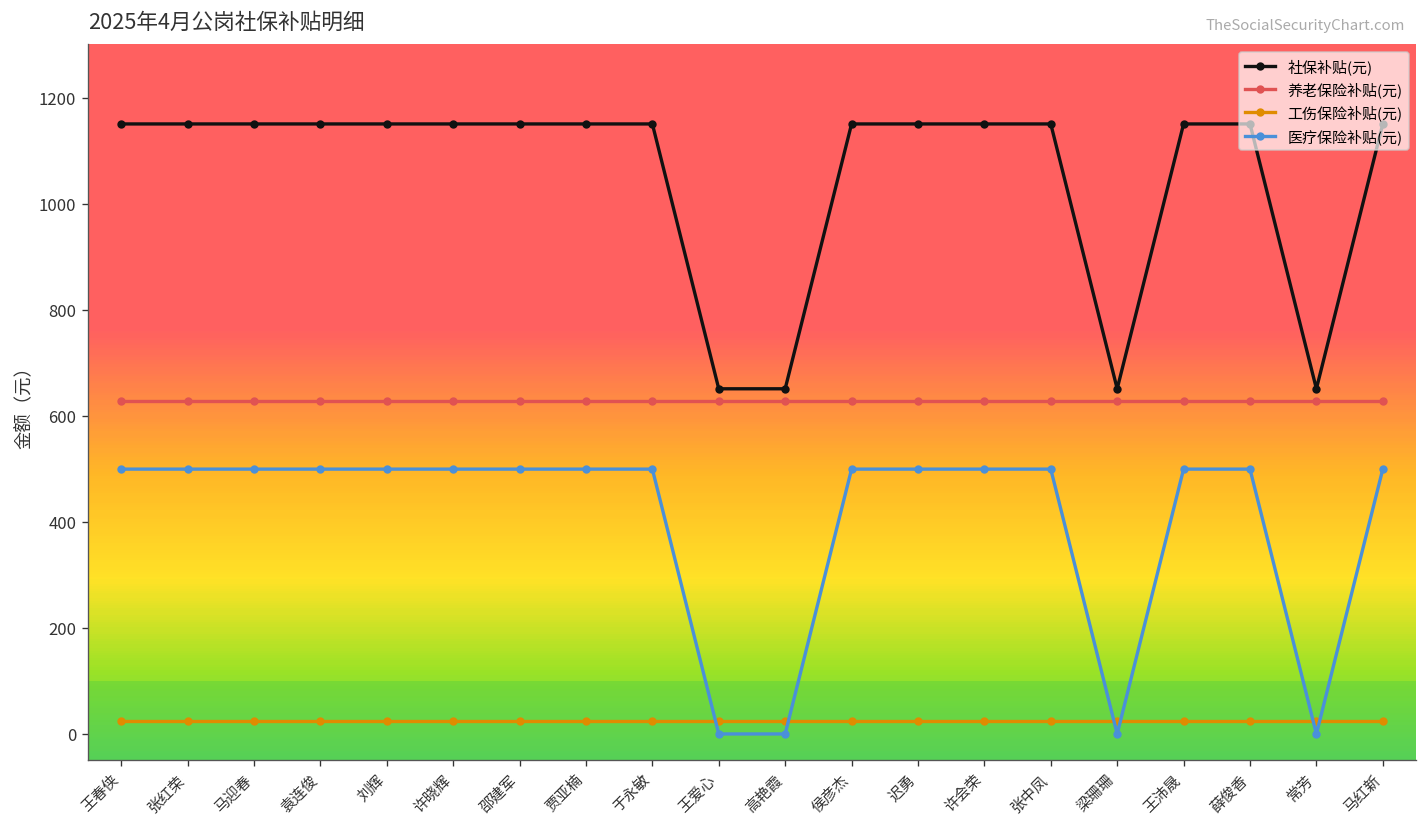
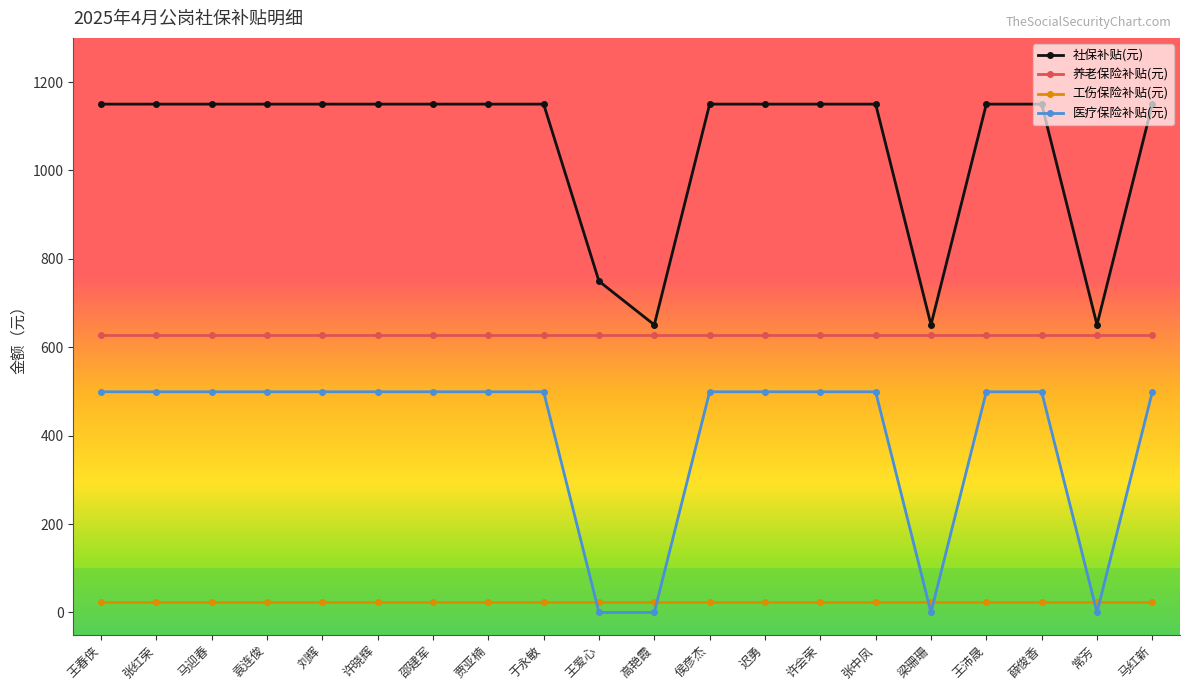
社保补贴(元), 王爱心: 650 -> 750
